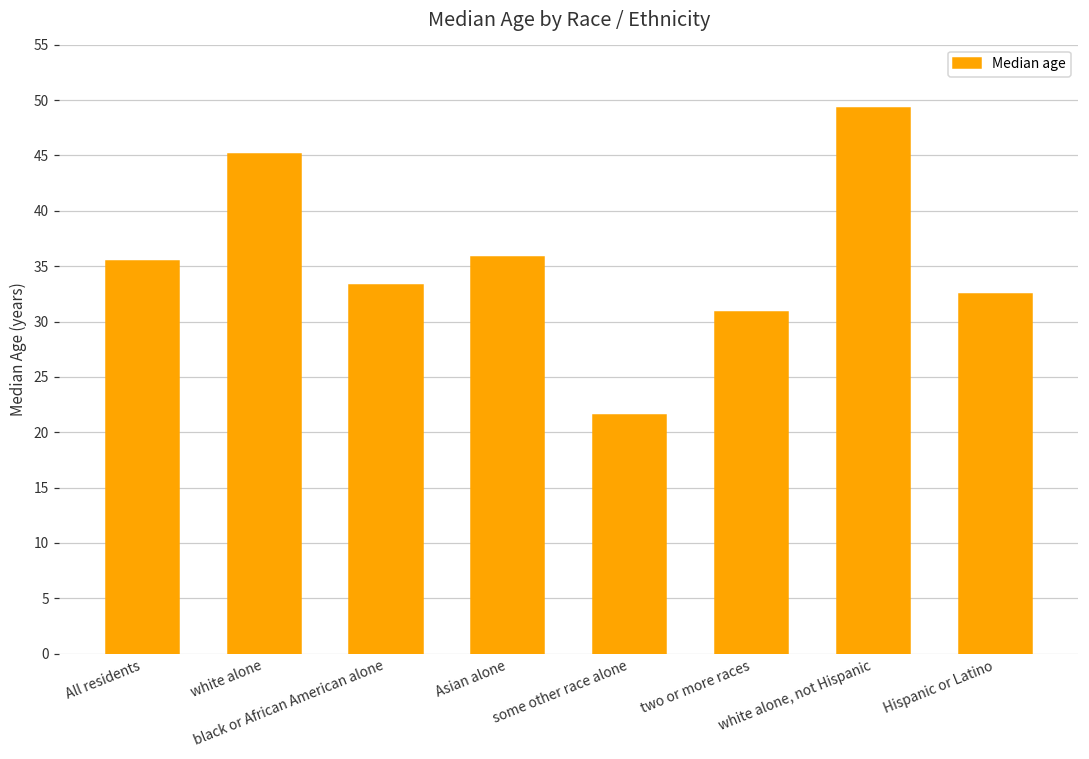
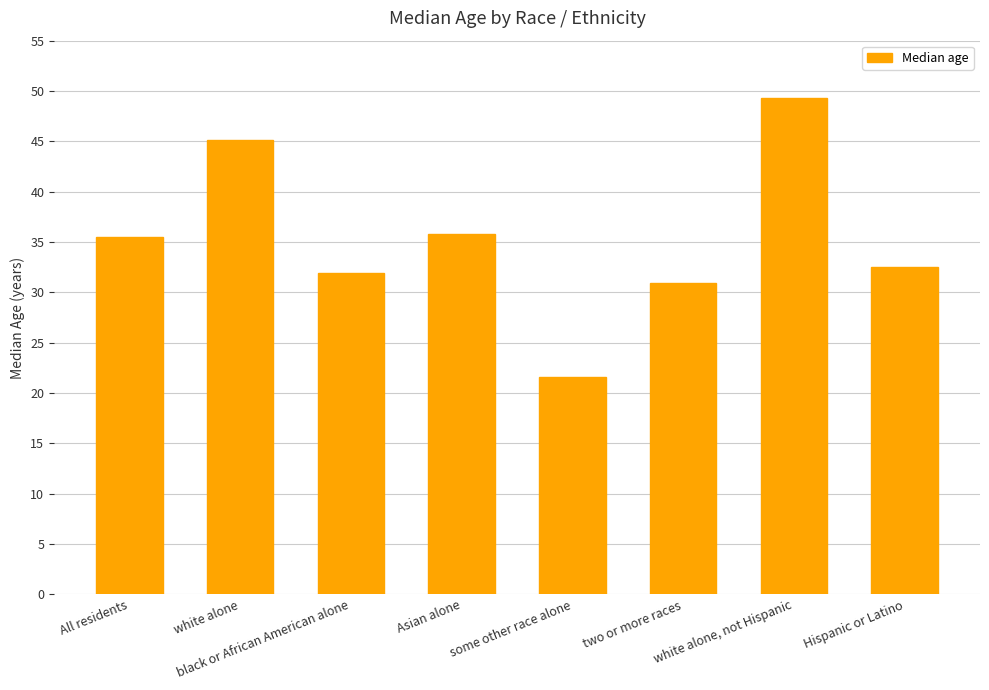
black or African American alone: 33.3 -> 31.9
